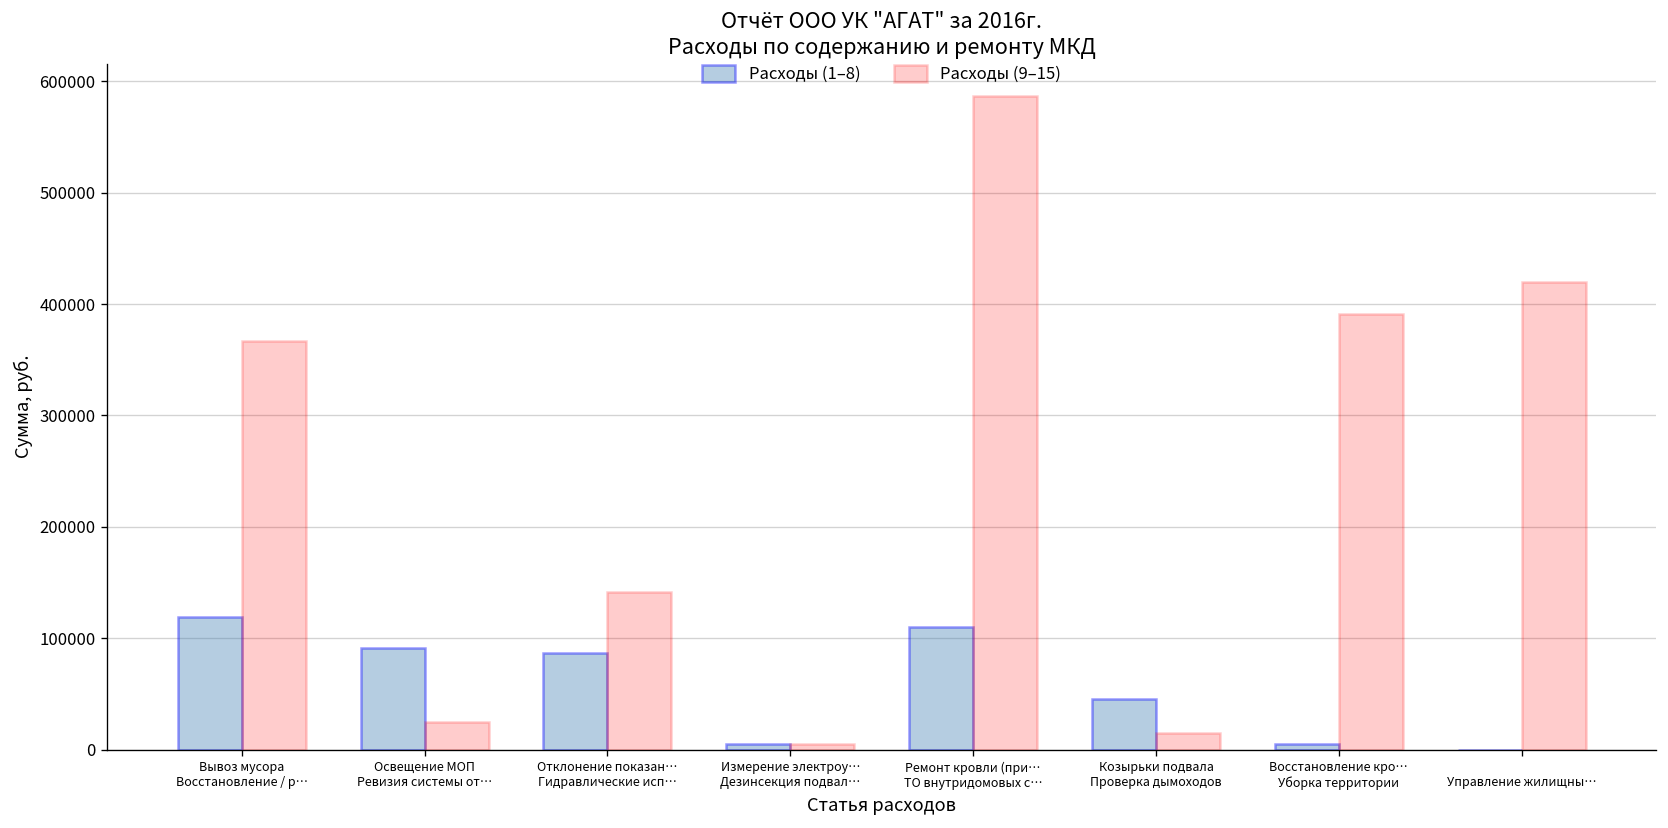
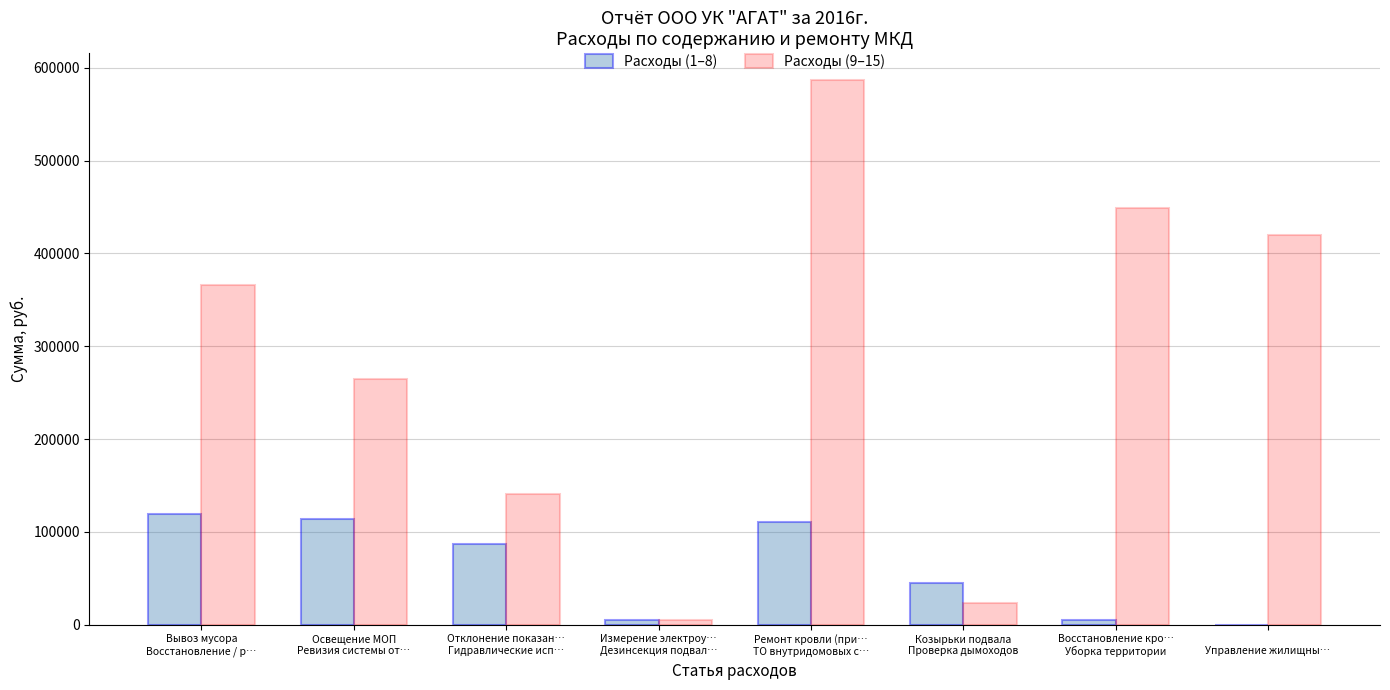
Расходы (1–8), Освещение МОП Ревизия системы от…: 90000 -> 110000
Расходы (9–15), Освещение МОП Ревизия системы от…: 30000 -> 270000
Расходы (9–15), Козырьки подвала Проверка дымоходов: 10000 -> 20000
Расходы (9–15), Восстановление кро… Уборка территории: 390000 -> 450000
